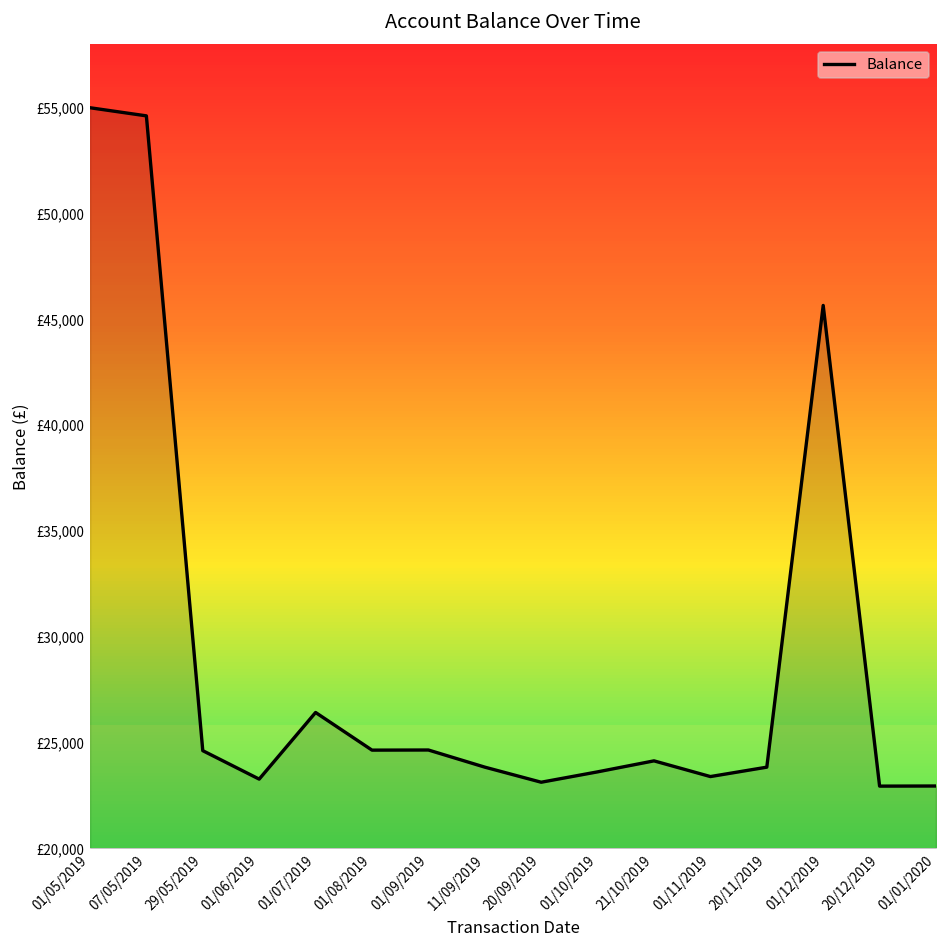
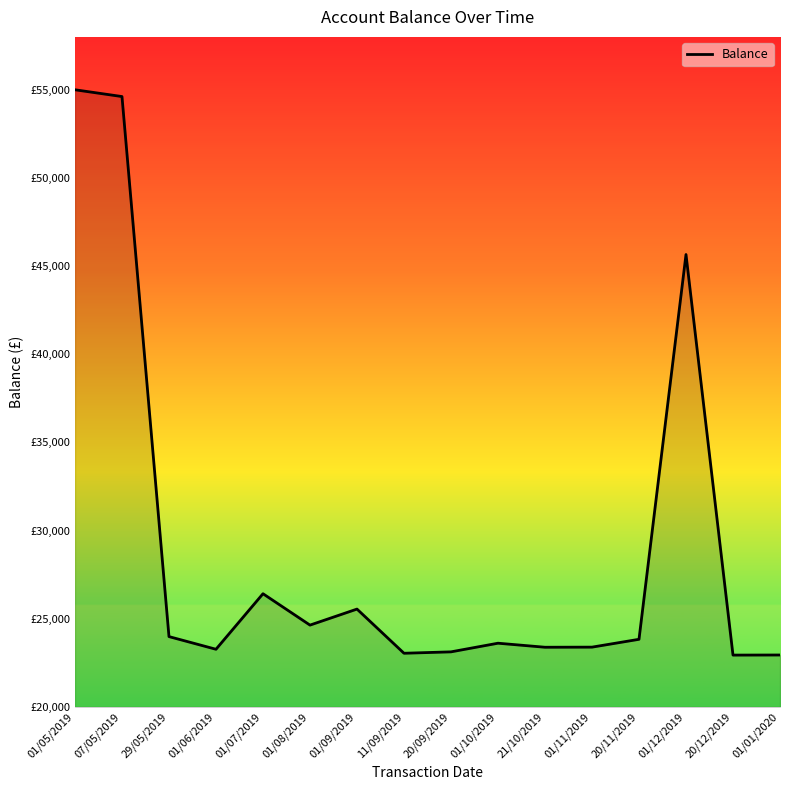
29/05/2019: £24,600 -> £24,000
01/09/2019: £24,600 -> £25,600
11/09/2019: £23,800 -> £23,000
21/10/2019: £24,100 -> £23,400
